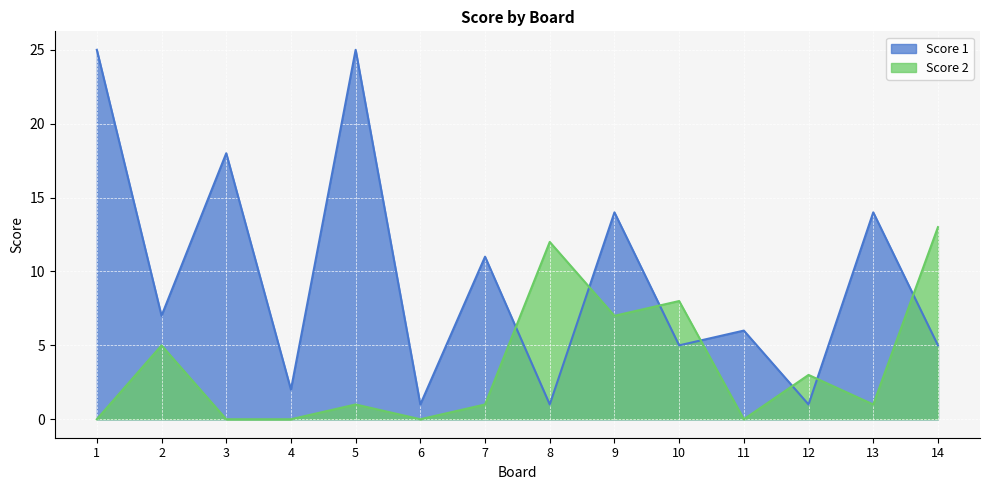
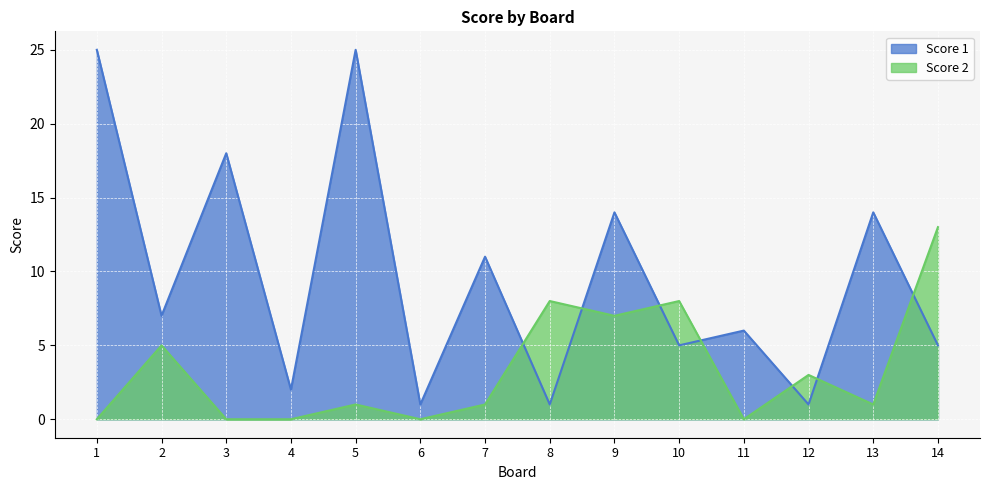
Score 2, 8: 12 -> 8
